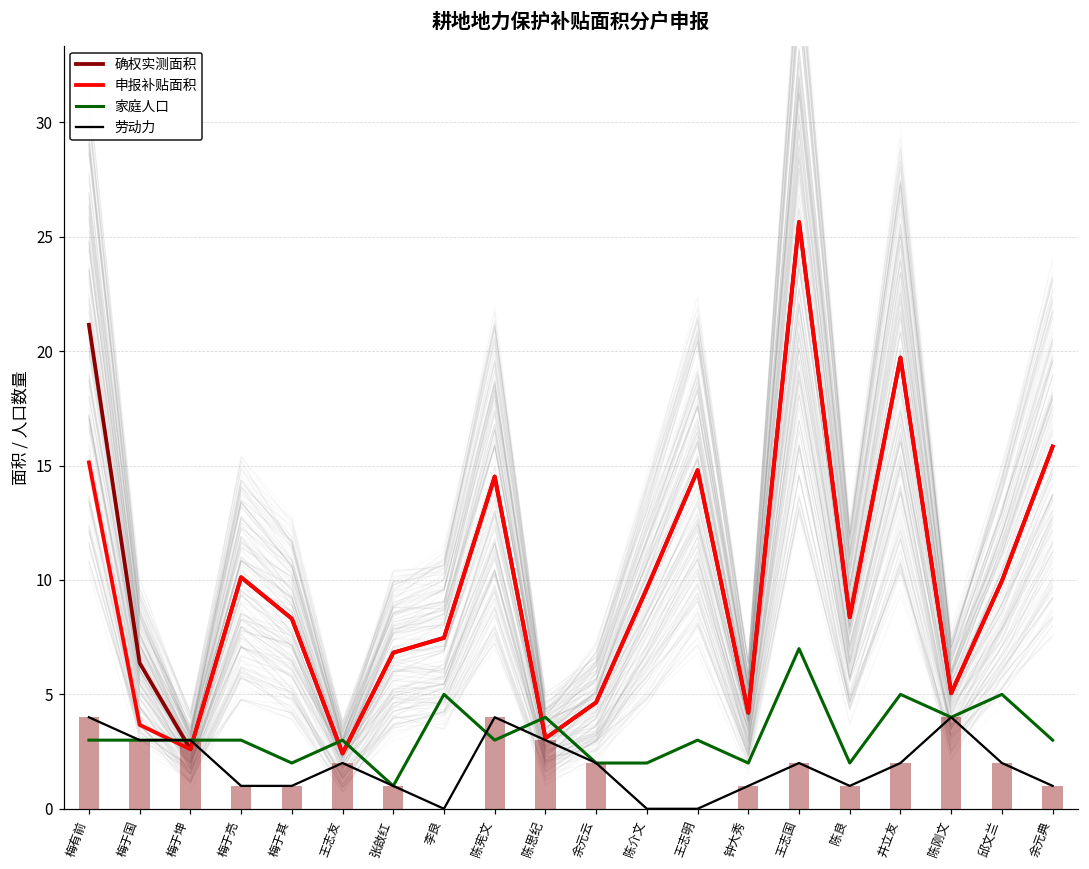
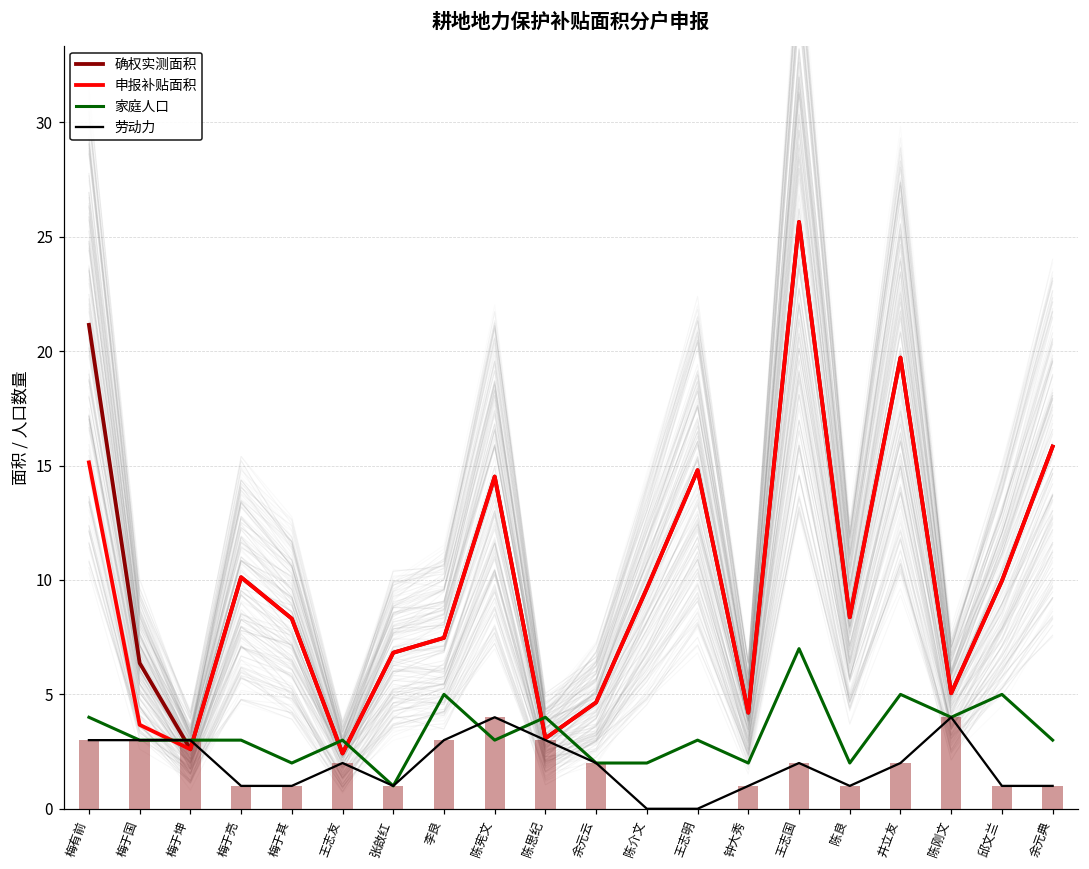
家庭人口, 梅有前: 3 -> 4
劳动力, 梅有前: 4 -> 3
劳动力, 李良: 0 -> 3
劳动力, 邱文兰: 2 -> 1
